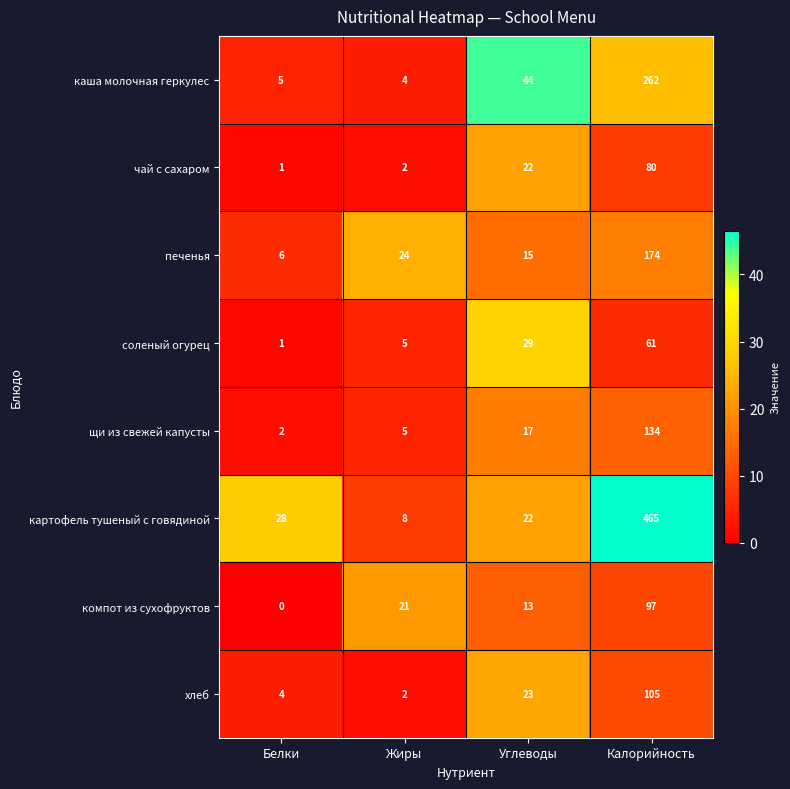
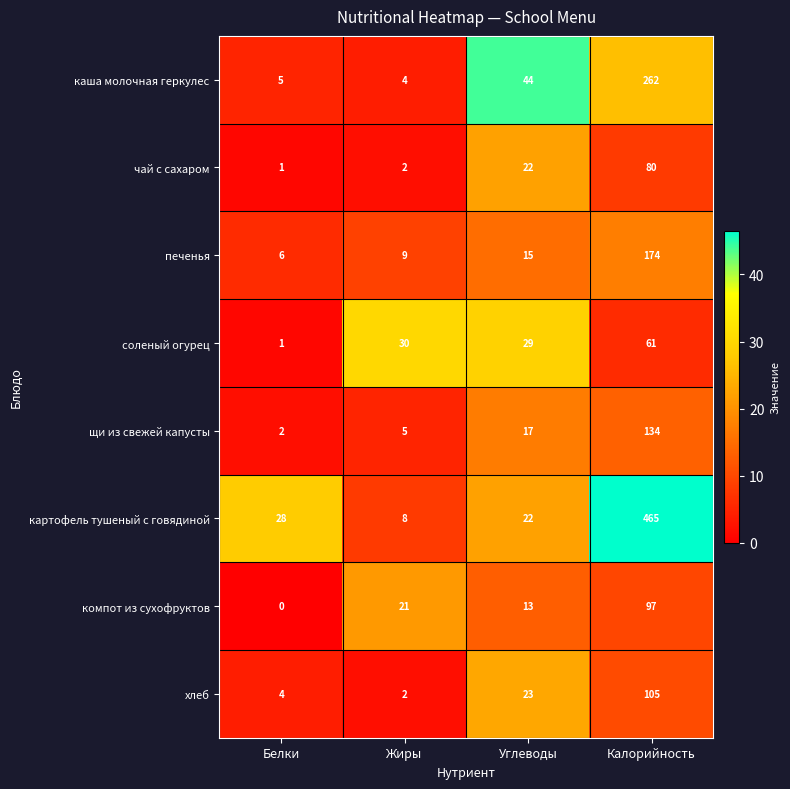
печенья, Жиры: 24 -> 9
соленый огурец, Жиры: 5 -> 30
